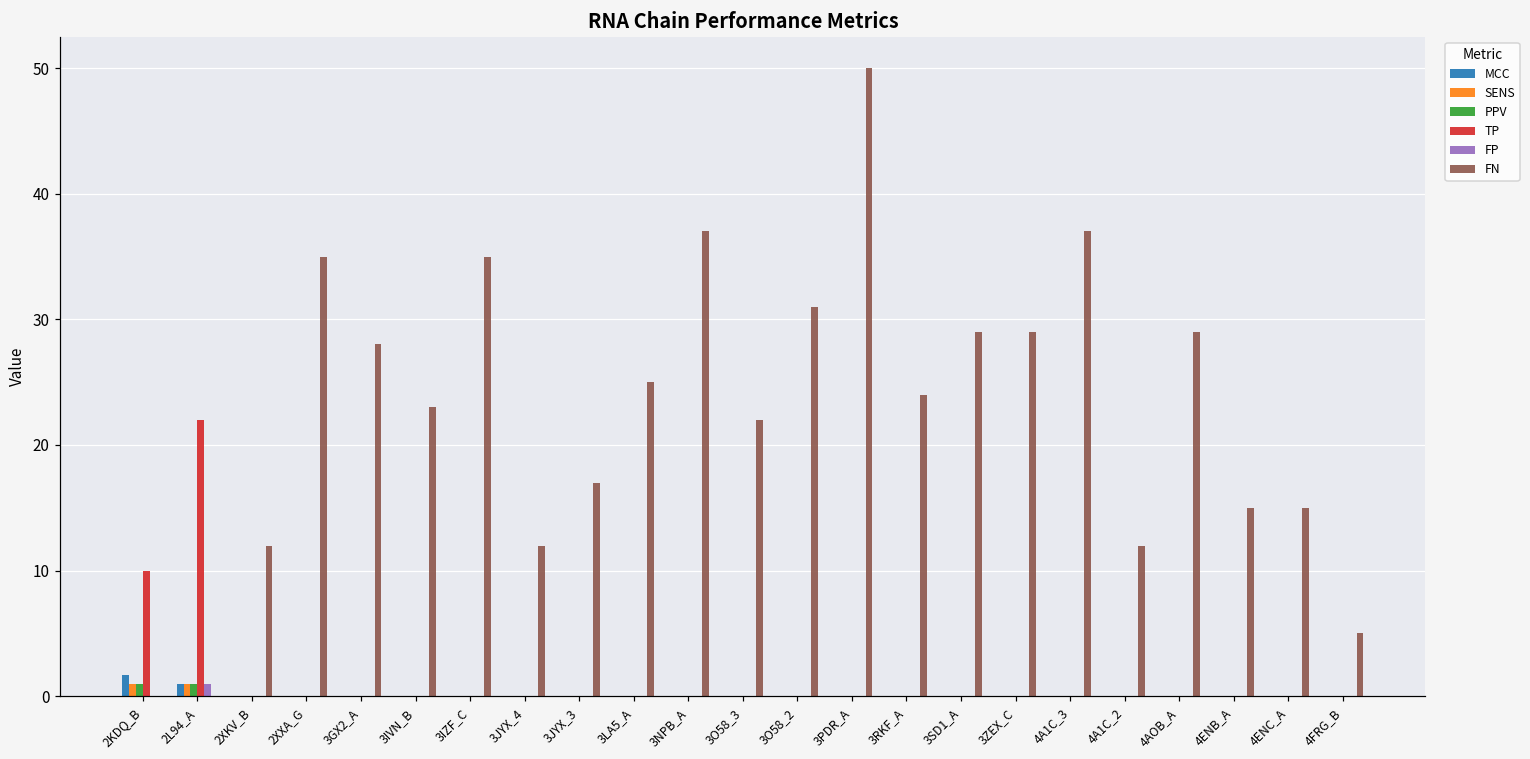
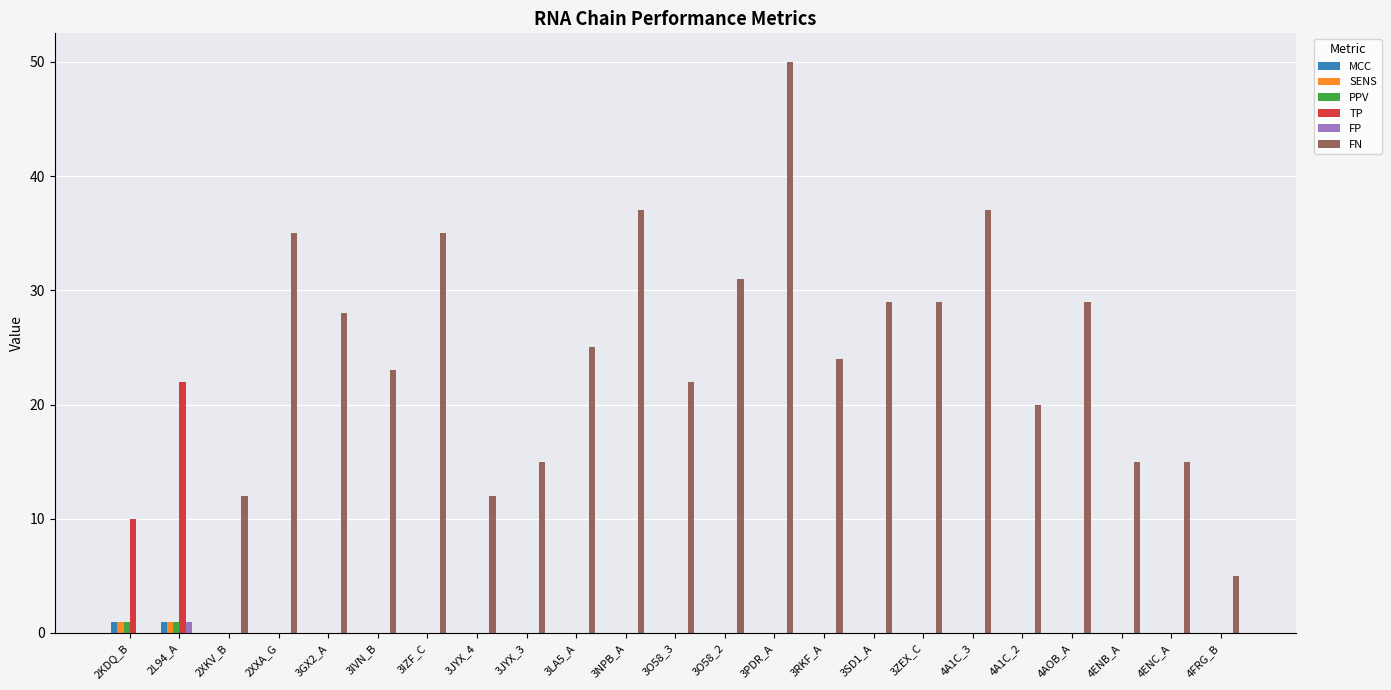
MCC, 2KDQ_B: 1.7 -> 1.0
FN, 3JYX_3: 17 -> 15
FN, 4A1C_2: 12 -> 20
